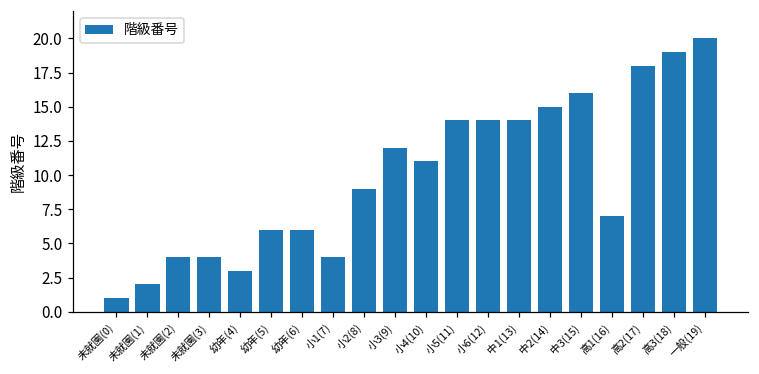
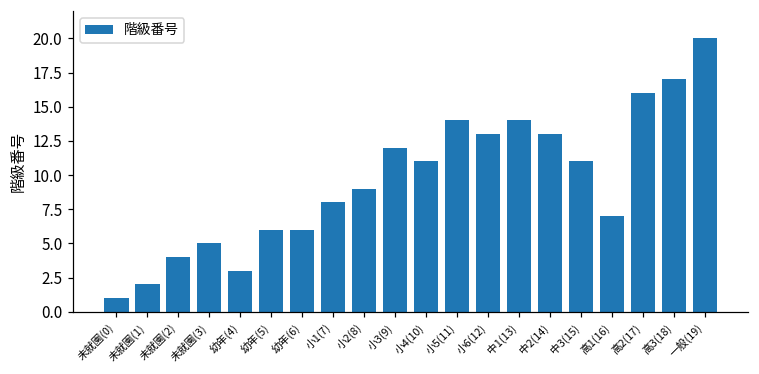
未就園(3): 4 -> 5
小1(7): 4 -> 8
小6(12): 14 -> 13
中2(14): 15 -> 13
中3(15): 16 -> 11
高2(17): 18 -> 16
高3(18): 19 -> 17
